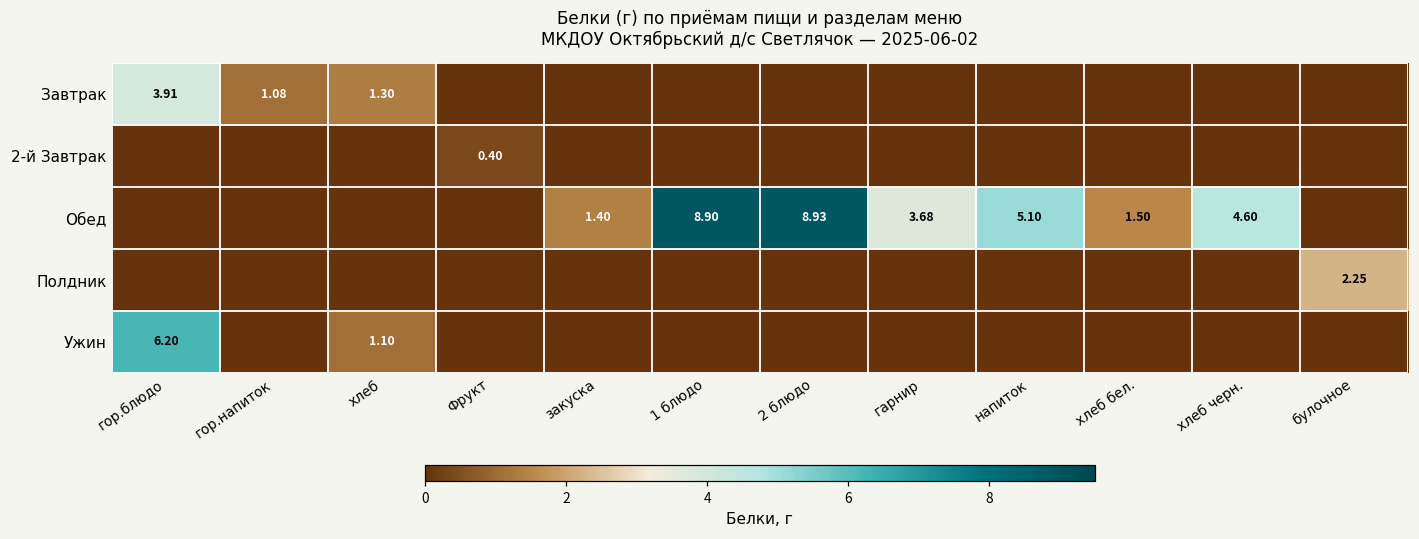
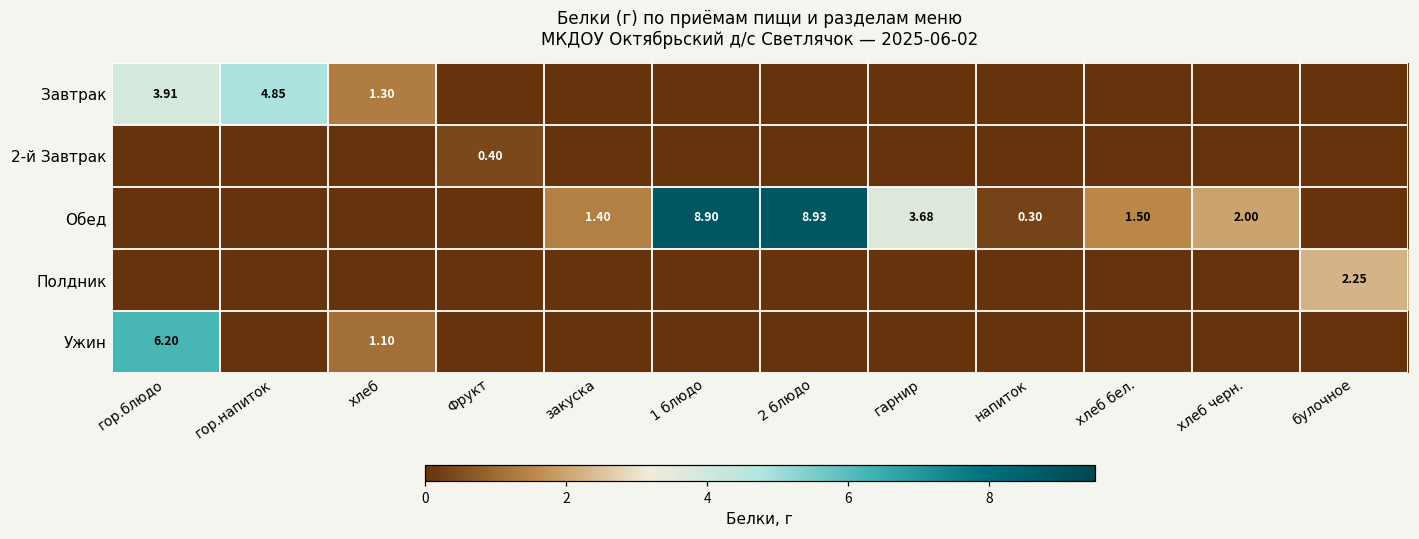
Завтрак, гор.напиток: 1.08 -> 4.85
Обед, напиток: 5.10 -> 0.30
Обед, хлеб черн.: 4.60 -> 2.00
